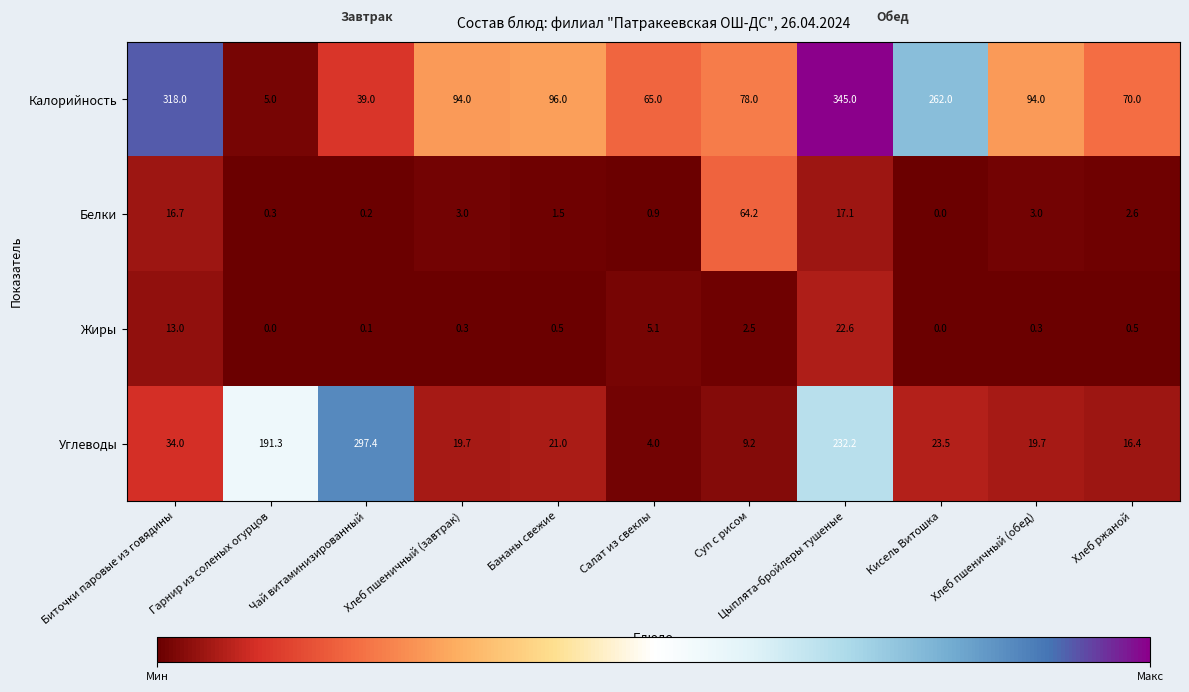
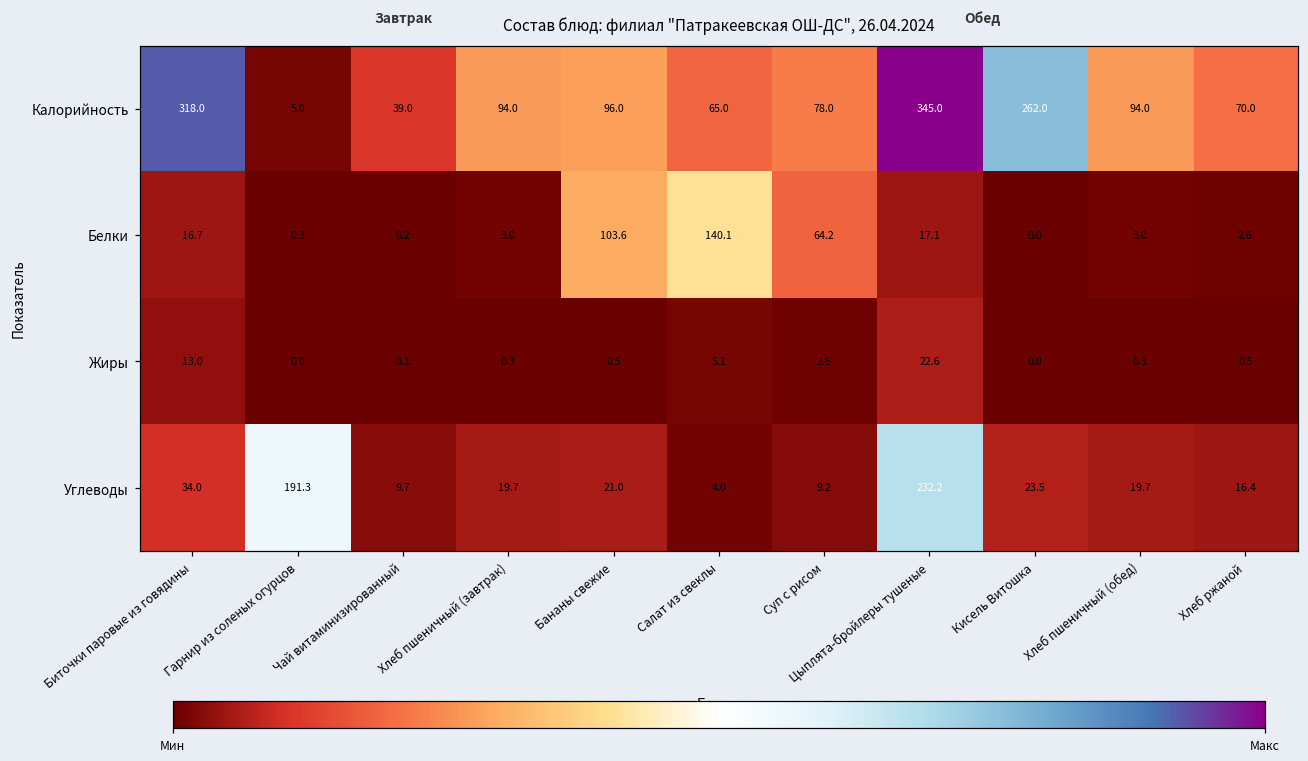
Белки, Бананы свежие: 1.5 -> 103.6
Белки, Салат из свеклы: 0.9 -> 140.1
Углеводы, Чай витаминизированный: 297.4 -> 9.7
